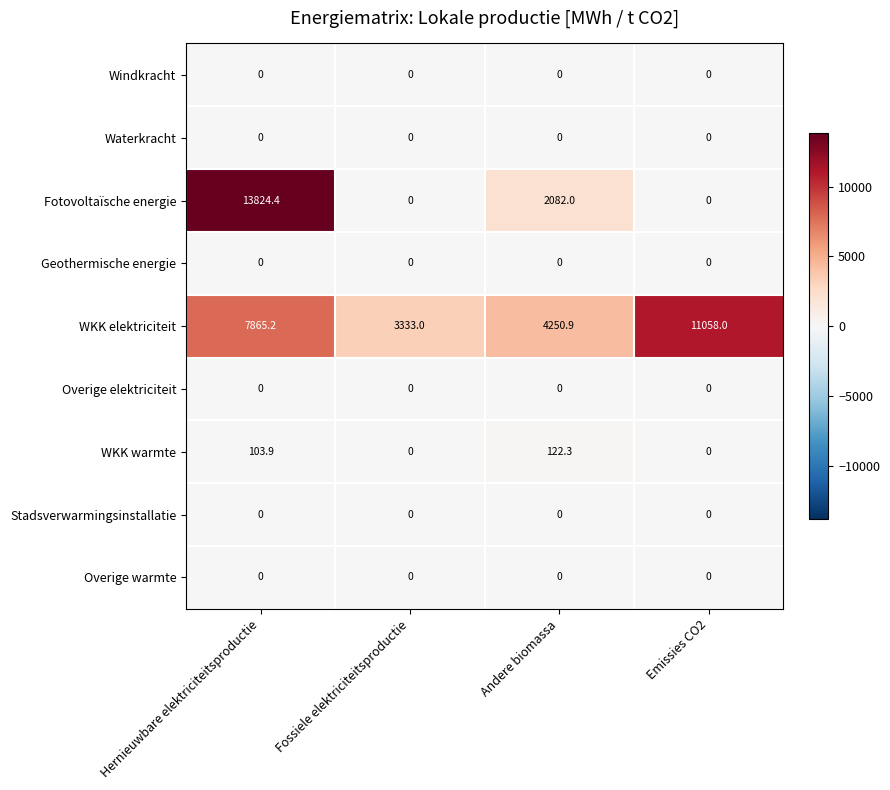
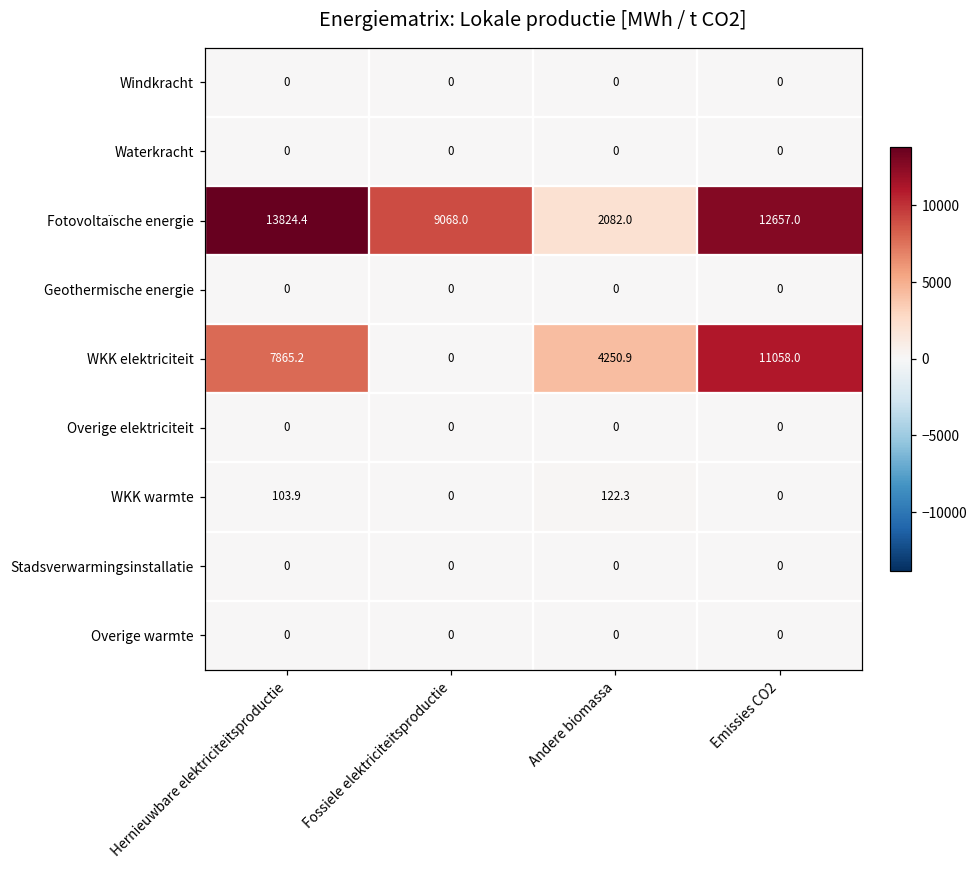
Fotovoltaïsche energie, Fossiele elektriciteitsproductie: 0 -> 9068.0
Fotovoltaïsche energie, Emissies CO2: 0 -> 12657.0
WKK elektriciteit, Fossiele elektriciteitsproductie: 3333.0 -> 0
